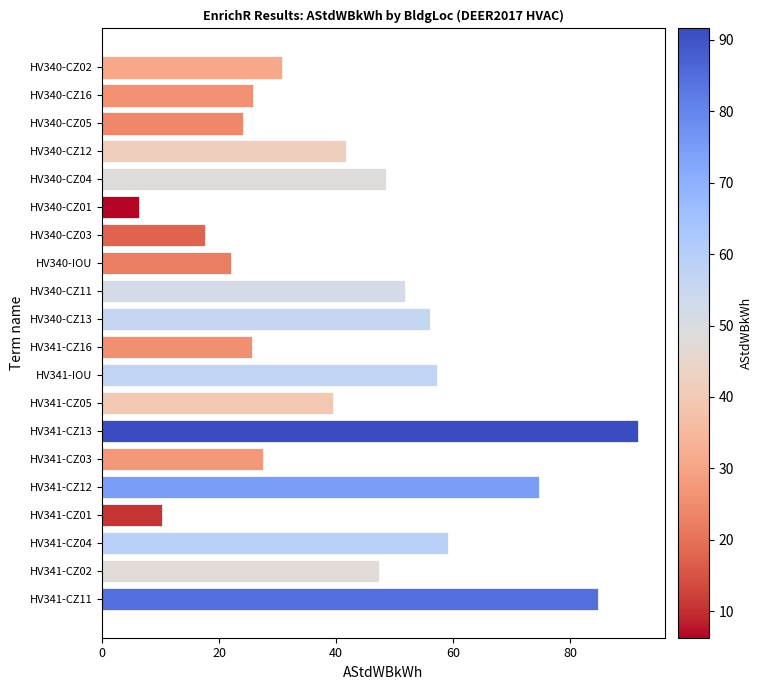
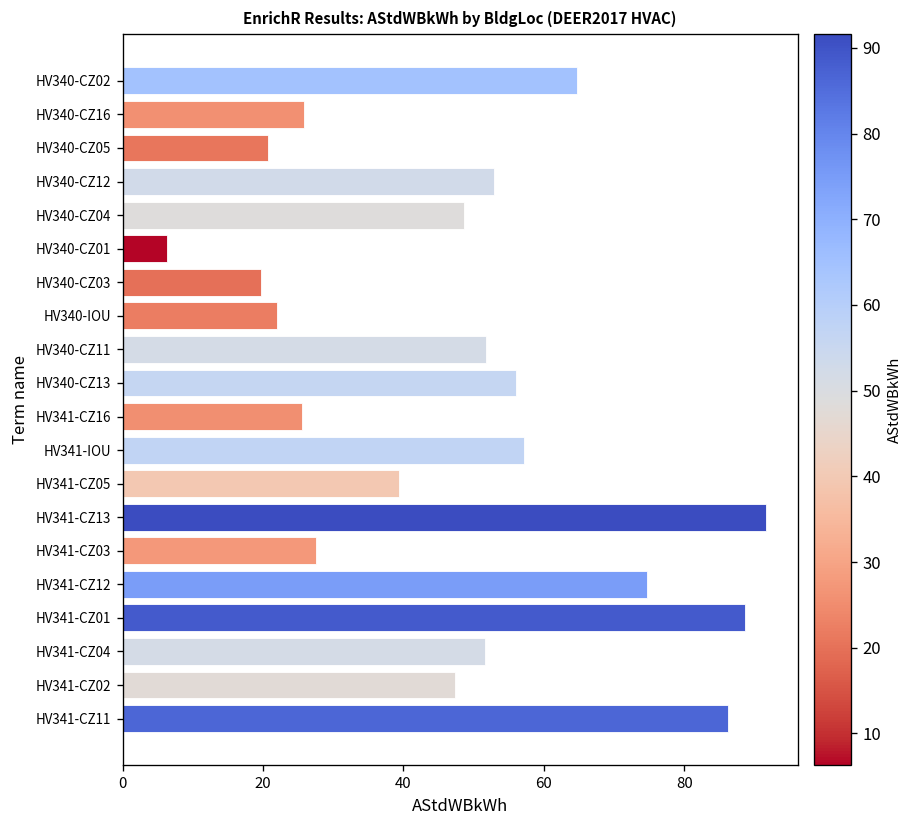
HV340-CZ02: 31 -> 65
HV340-CZ05: 24 -> 21
HV340-CZ12: 42 -> 53
HV340-CZ03: 18 -> 20
HV341-CZ01: 10 -> 89
HV341-CZ04: 59 -> 52
HV341-CZ11: 85 -> 86
